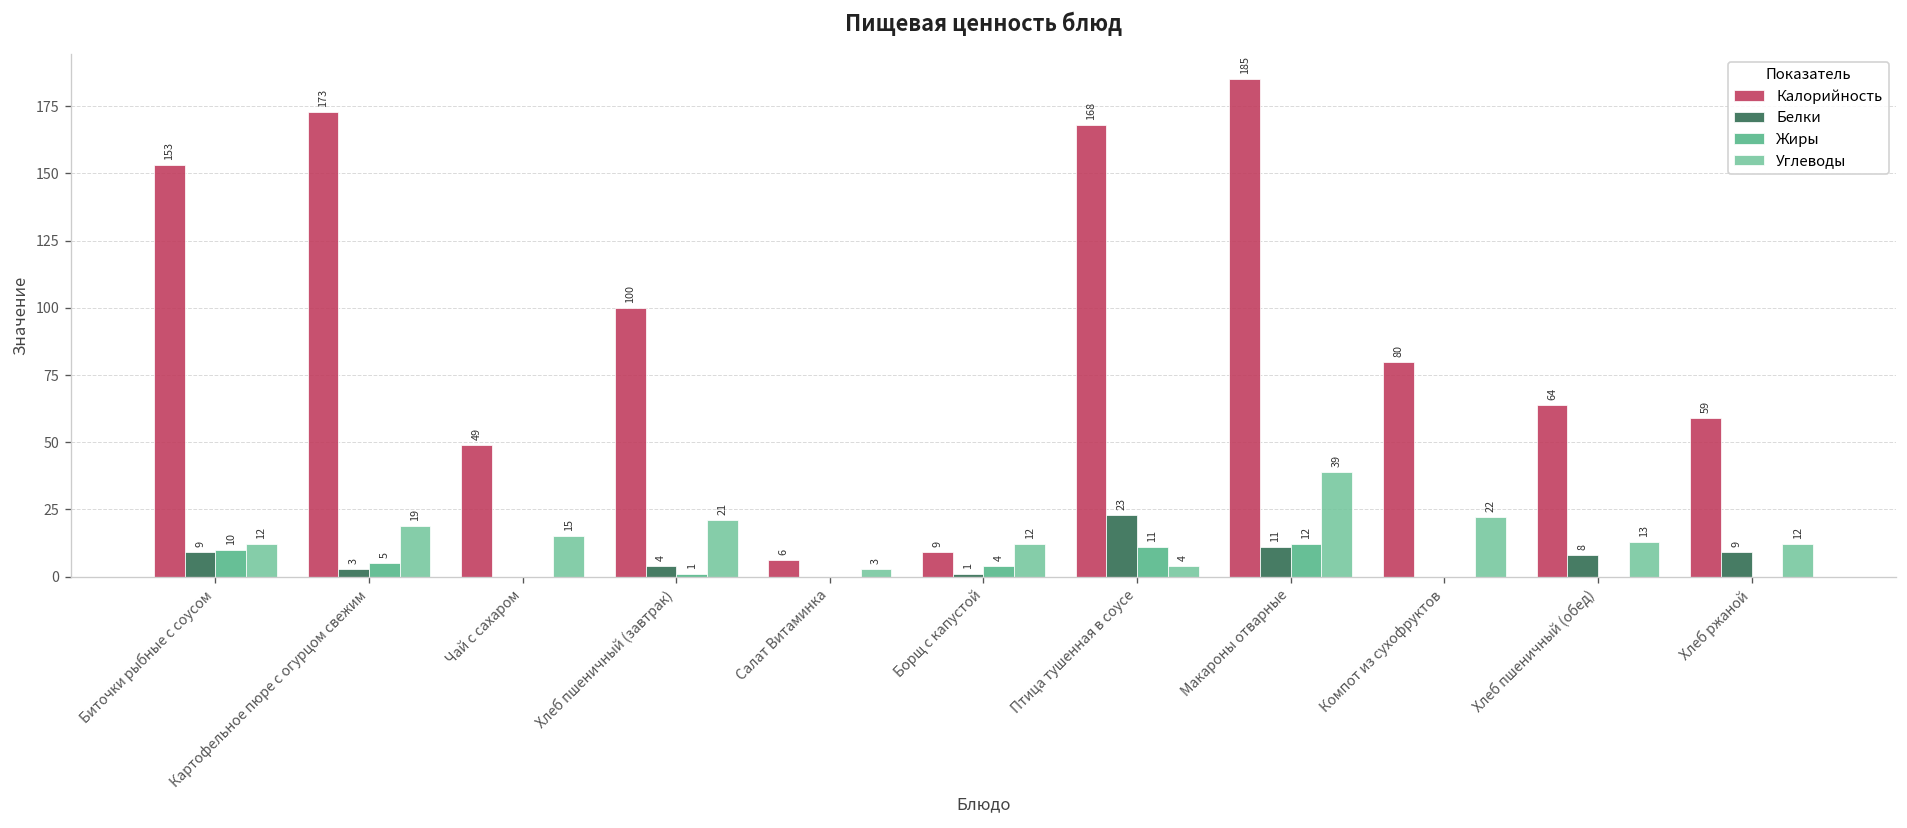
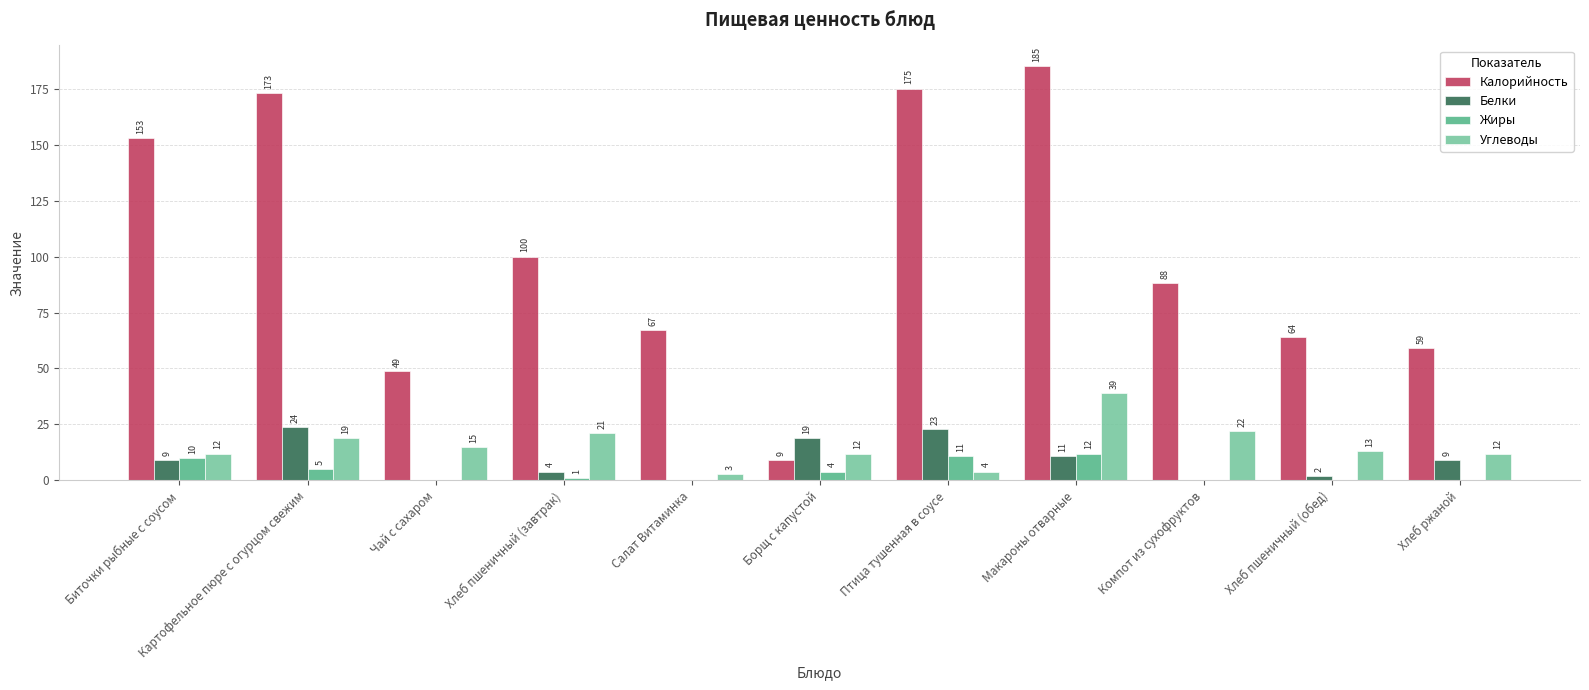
Белки, Картофельное пюре с огурцом свежим: 3 -> 24
Калорийность, Салат Витаминка: 6 -> 67
Белки, Борщ с капустой: 1 -> 19
Калорийность, Птица тушенная в соусе: 168 -> 175
Калорийность, Компот из сухофруктов: 80 -> 88
Белки, Хлеб пшеничный (обед): 8 -> 2
